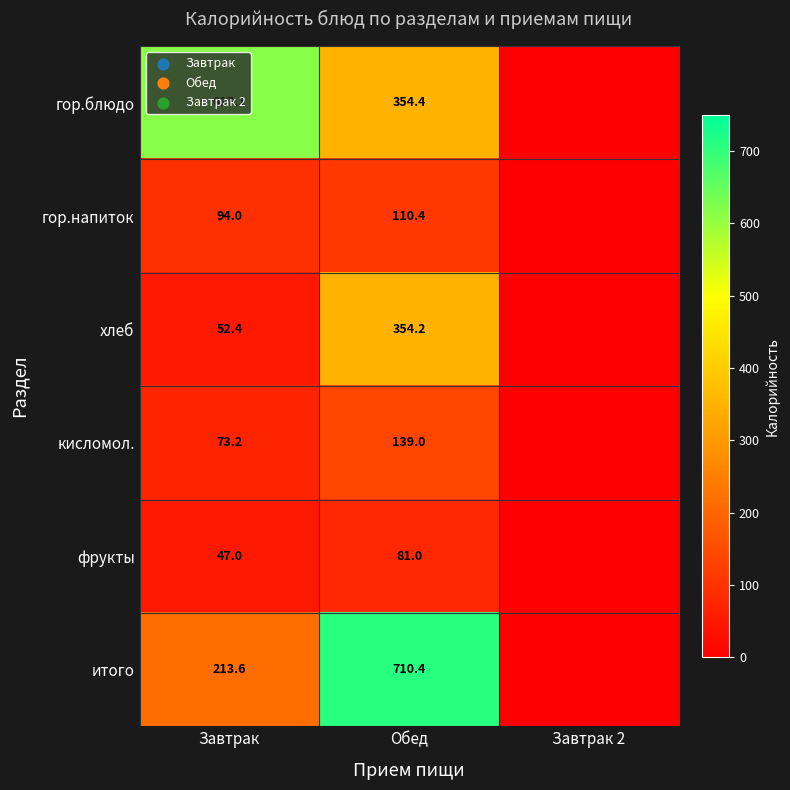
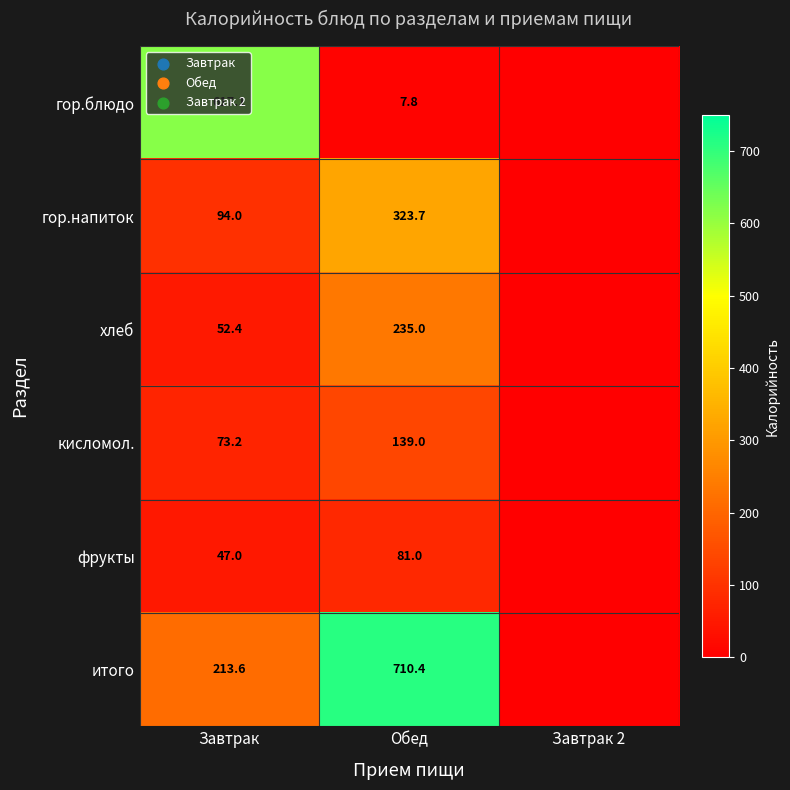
гор.блюдо, Обед: 354.4 -> 7.8
гор.напиток, Обед: 110.4 -> 323.7
хлеб, Обед: 354.2 -> 235.0
